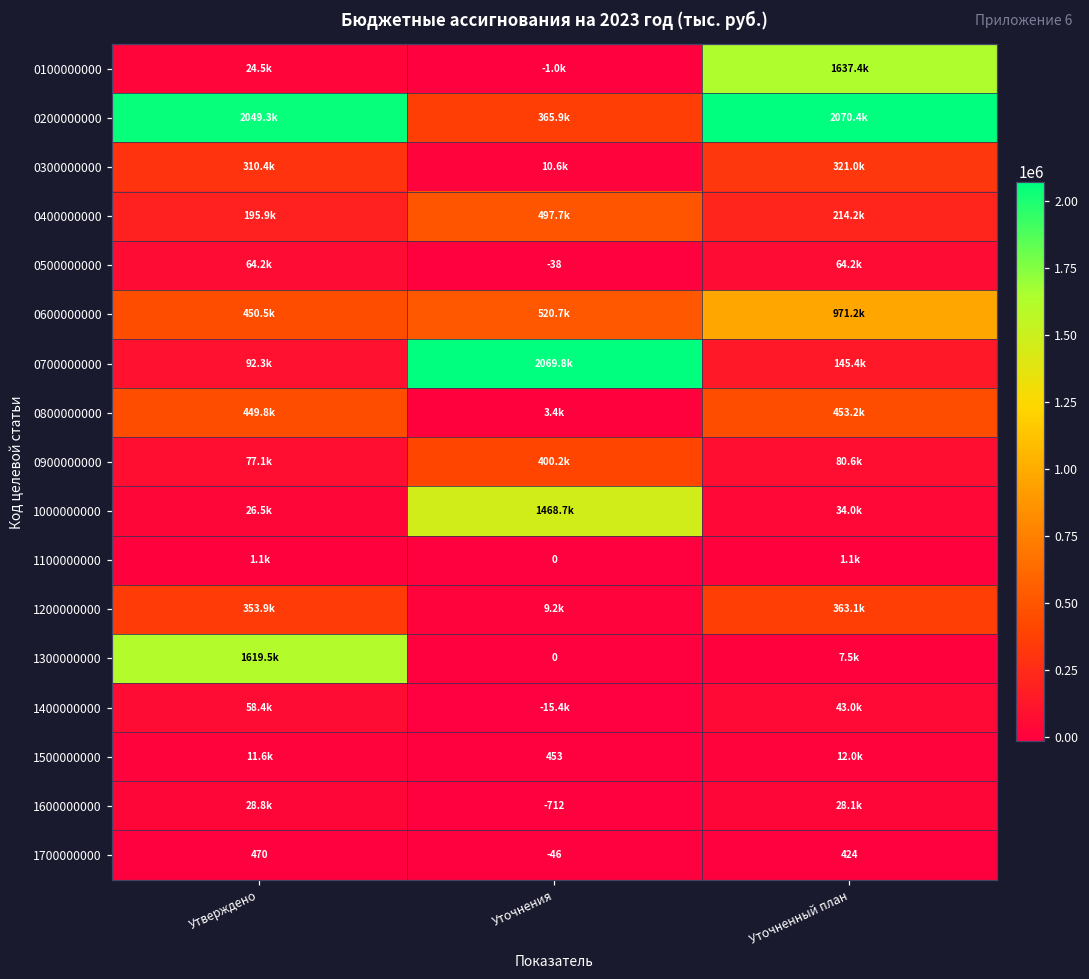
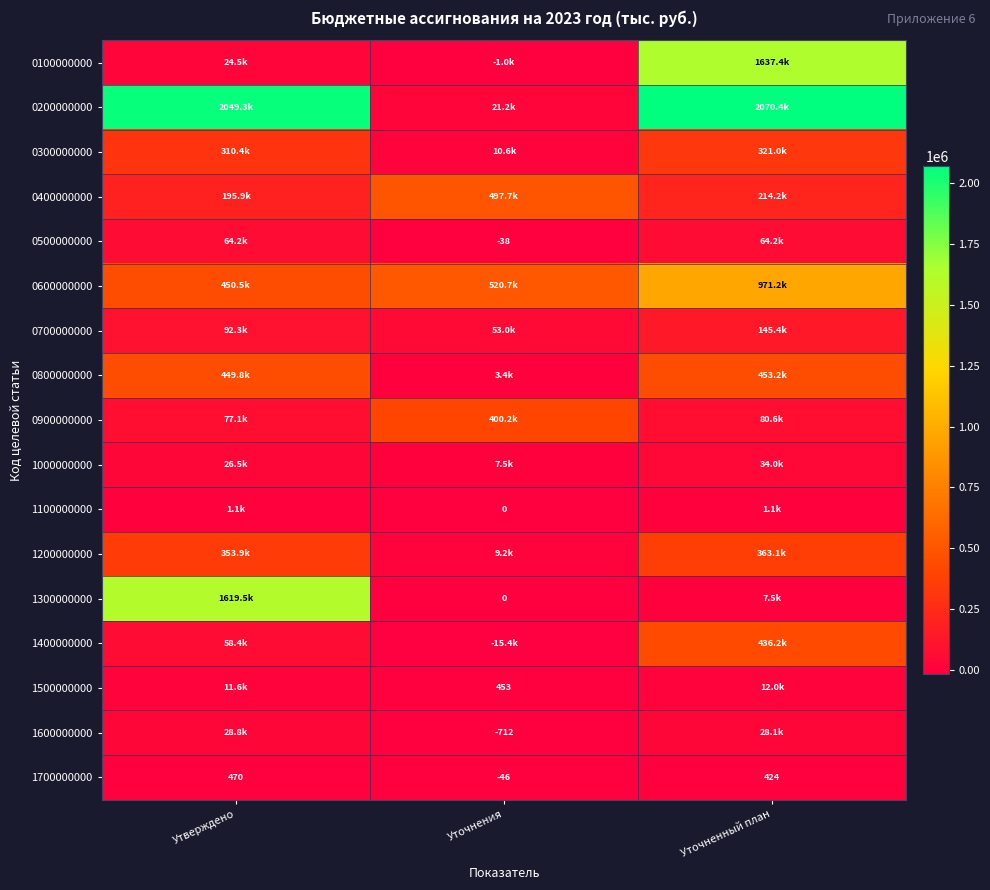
0200000000, Уточнения: 365.9k -> 21.2k
0700000000, Уточнения: 2069.8k -> 53.0k
1000000000, Уточнения: 1468.7k -> 7.5k
1400000000, Уточненный план: 43.0k -> 436.2k
